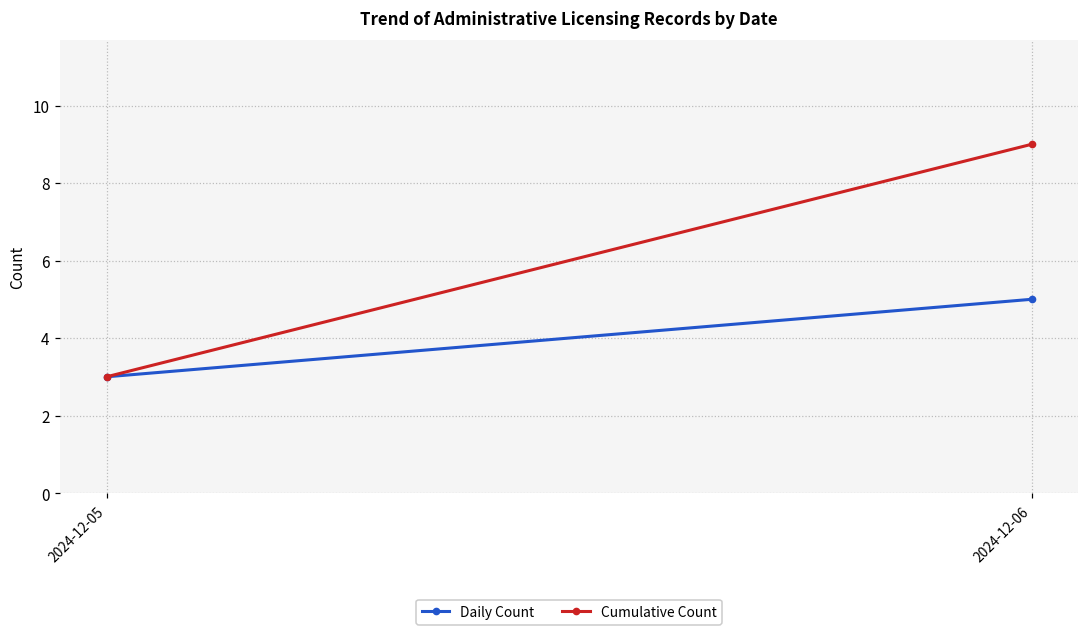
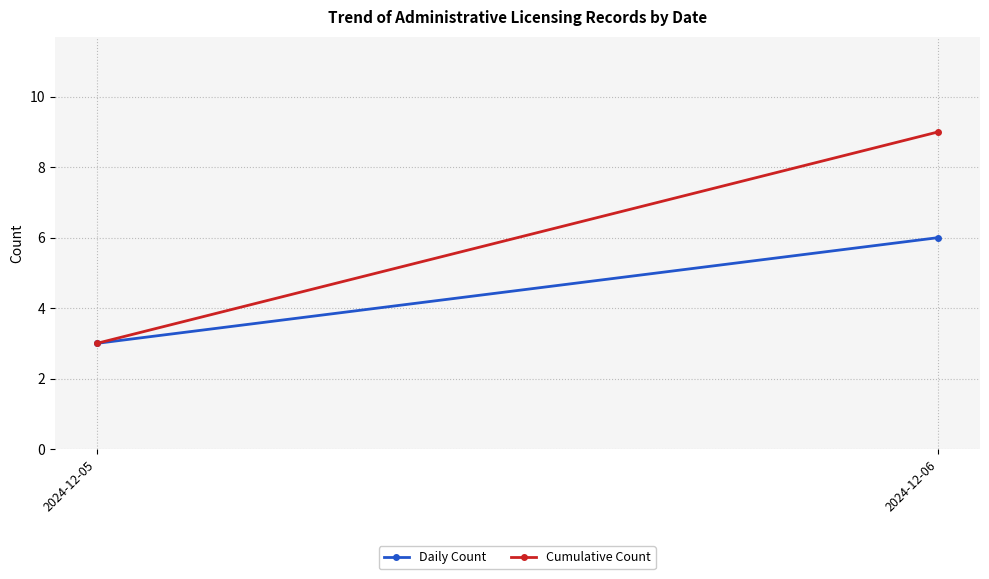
Daily Count, 2024-12-06: 5 -> 6
